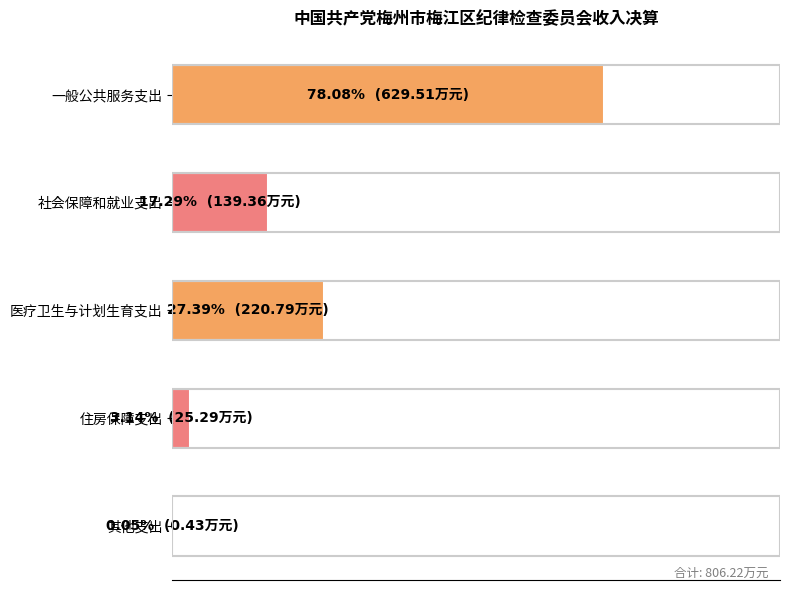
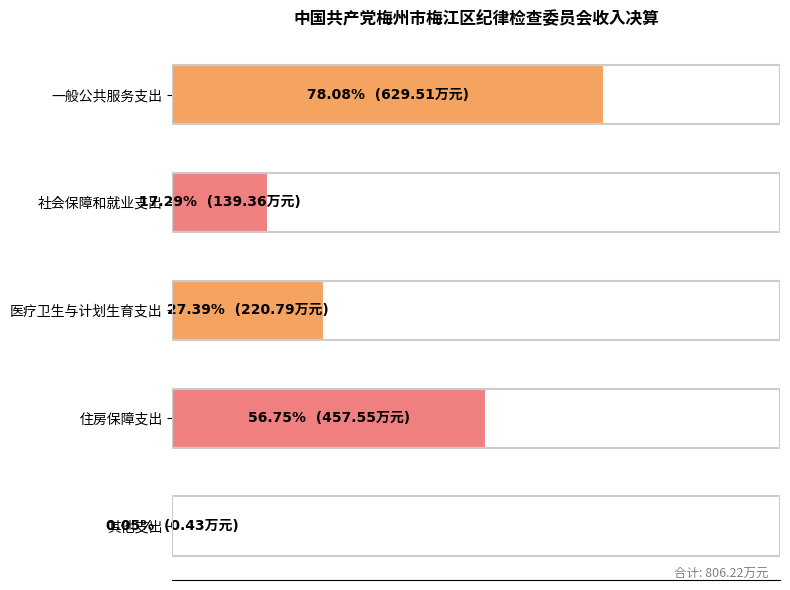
住房保障支出: 3.14% (25.29万元) -> 56.75% (457.55万元)
